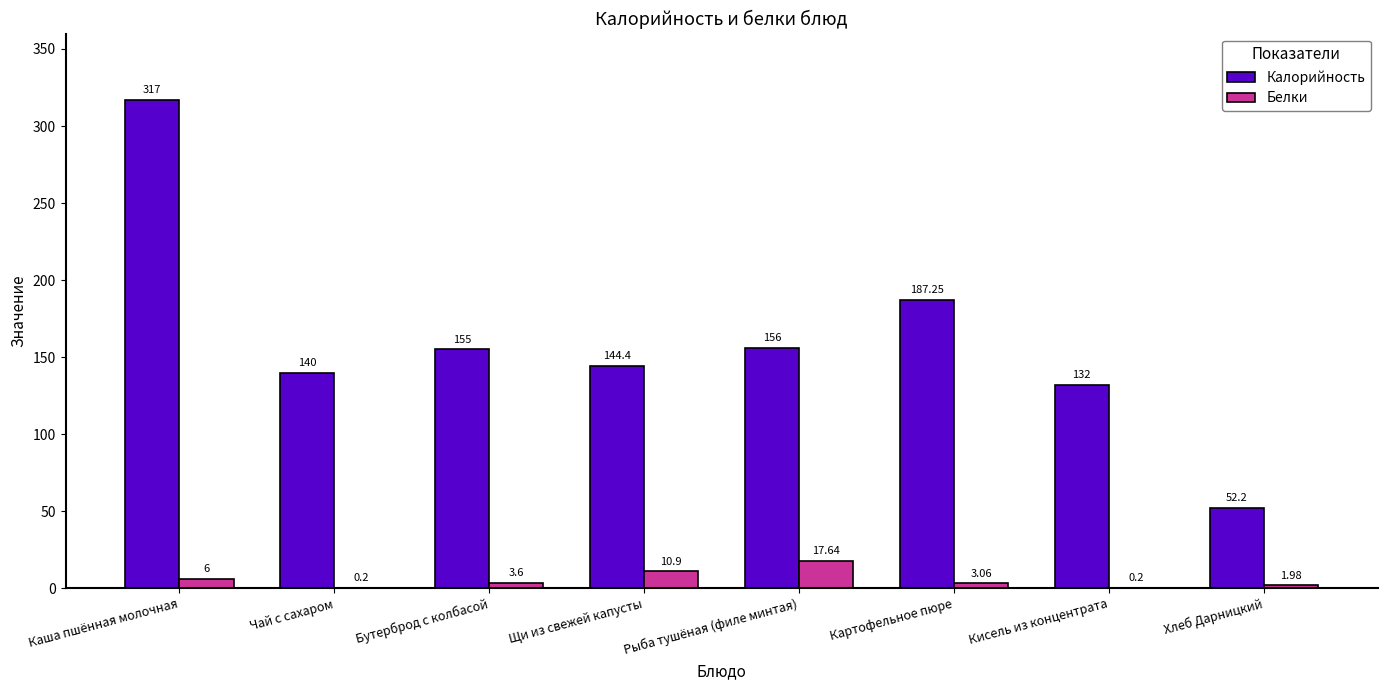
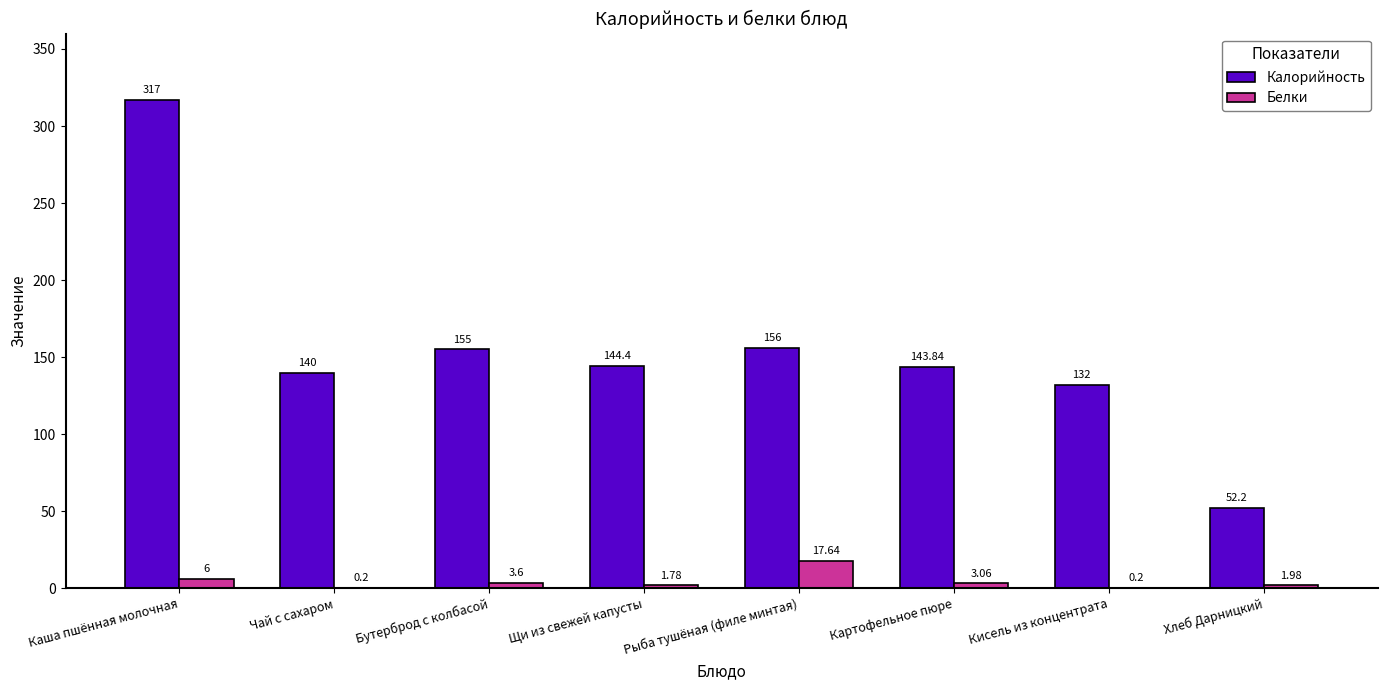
Белки, Щи из свежей капусты: 10.9 -> 1.78
Калорийность, Картофельное пюре: 187.25 -> 143.84
